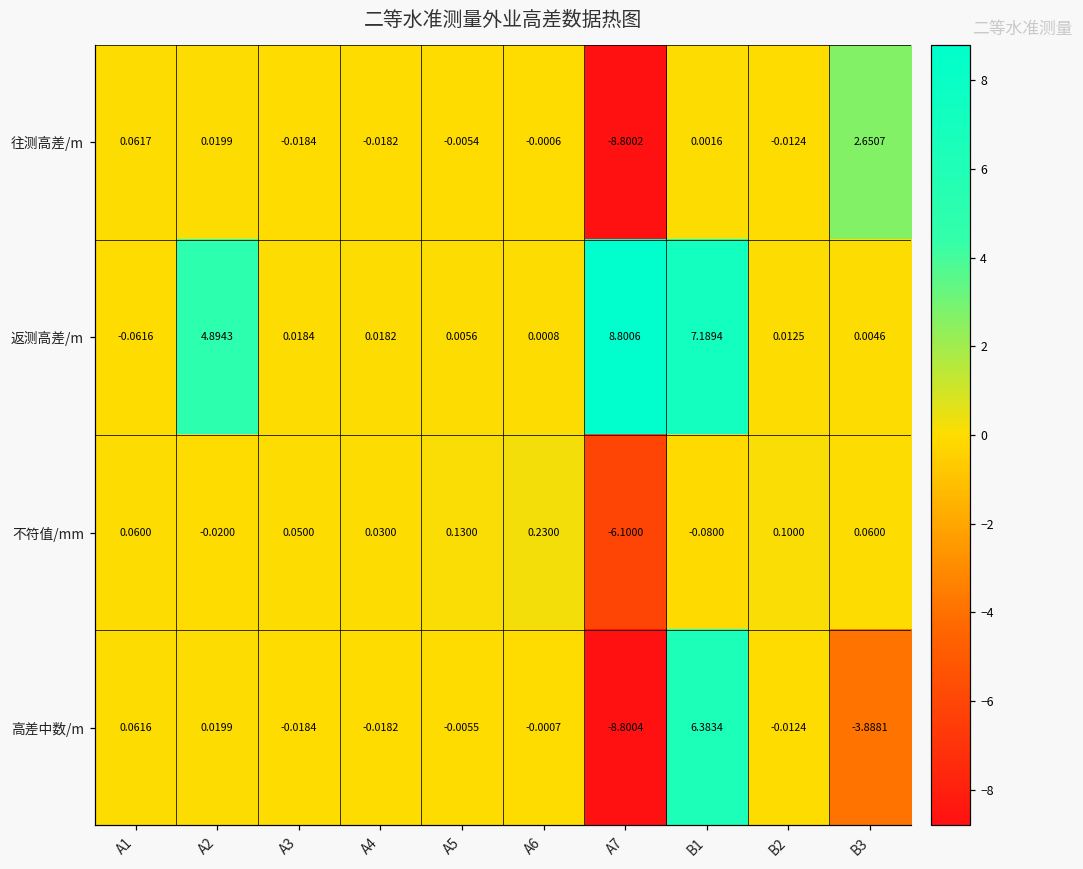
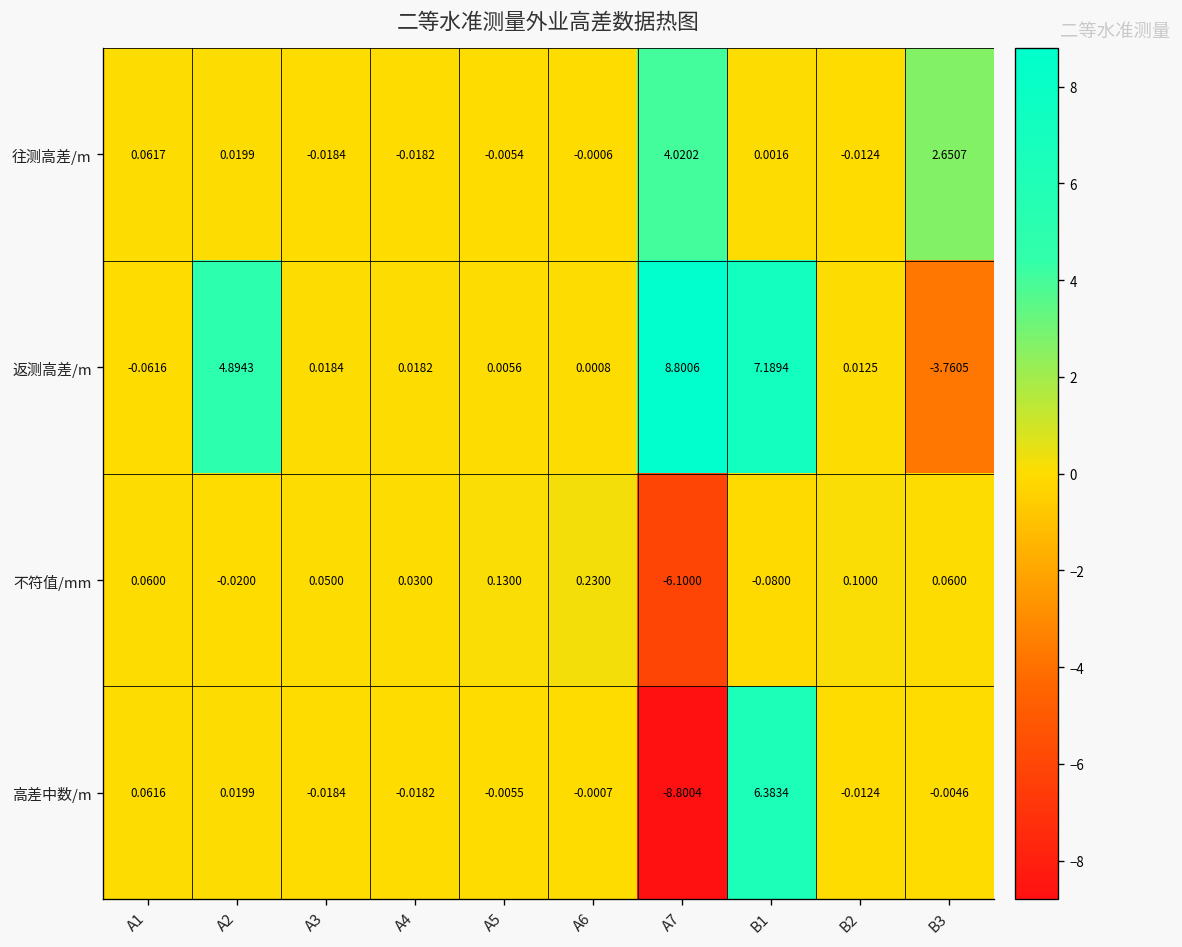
往测高差/m, A7: -8.8002 -> 4.0202
返测高差/m, B3: 0.0046 -> -3.7605
高差中数/m, B3: -3.8881 -> -0.0046
